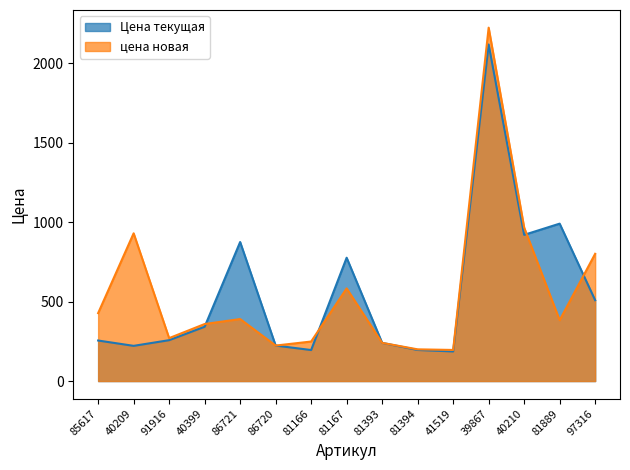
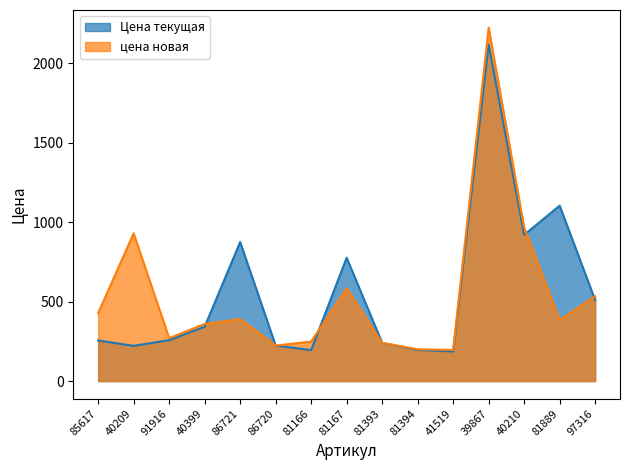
Цена текущая, 81889: 990 -> 1100
цена новая, 97316: 800 -> 530
